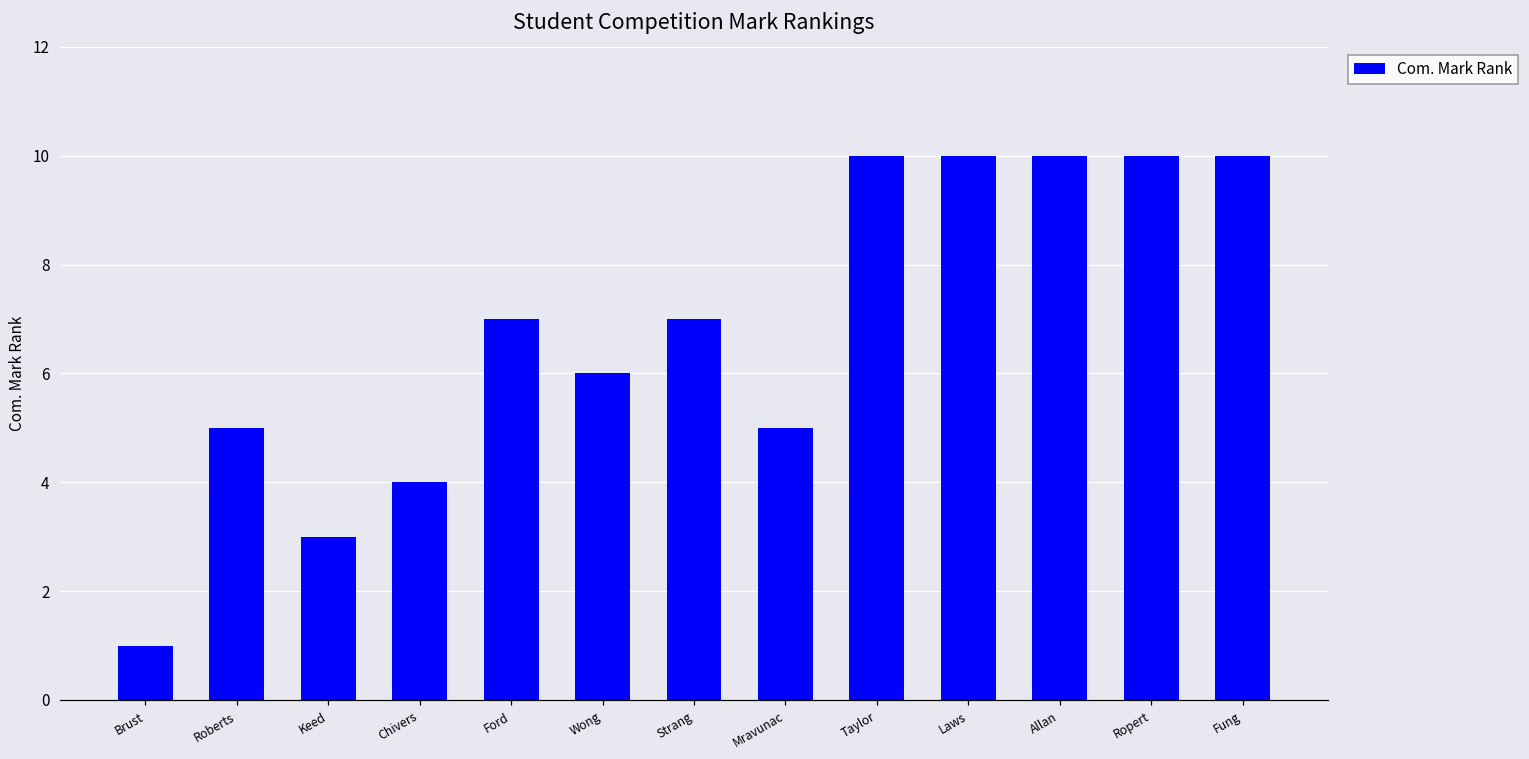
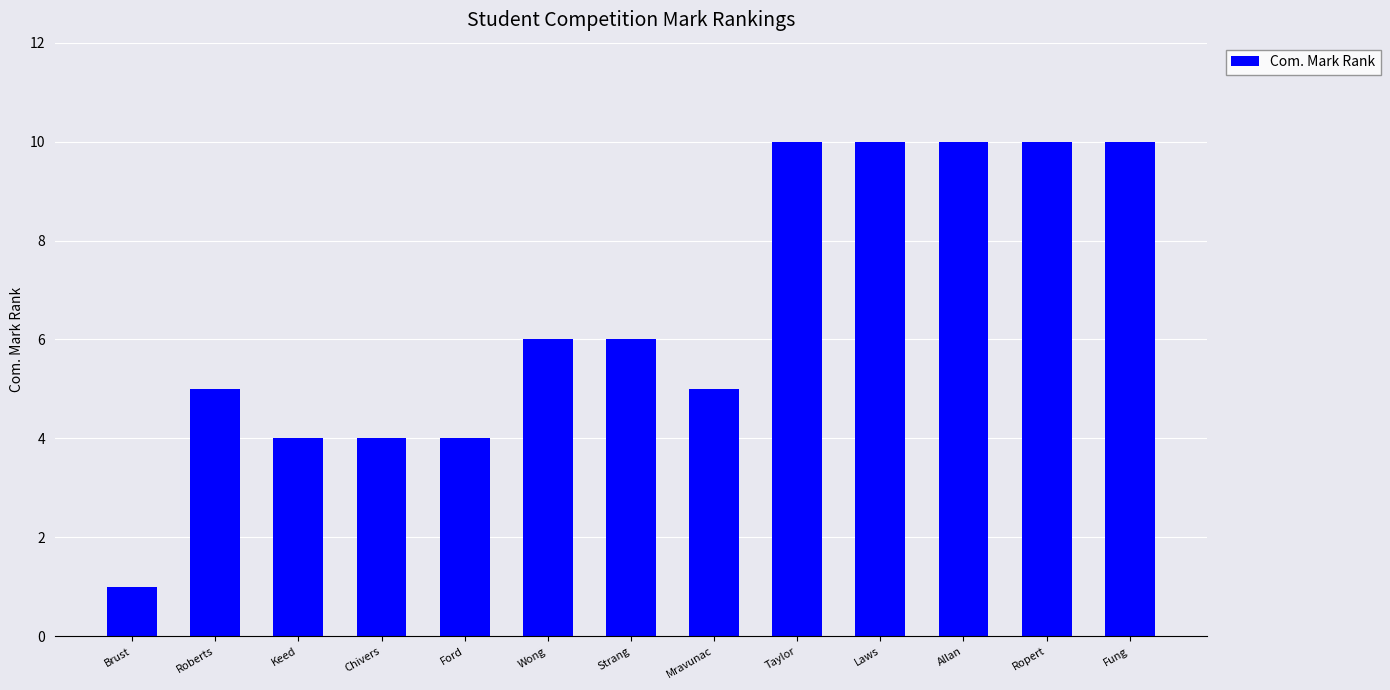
Keed: 3 -> 4
Ford: 7 -> 4
Strang: 7 -> 6
